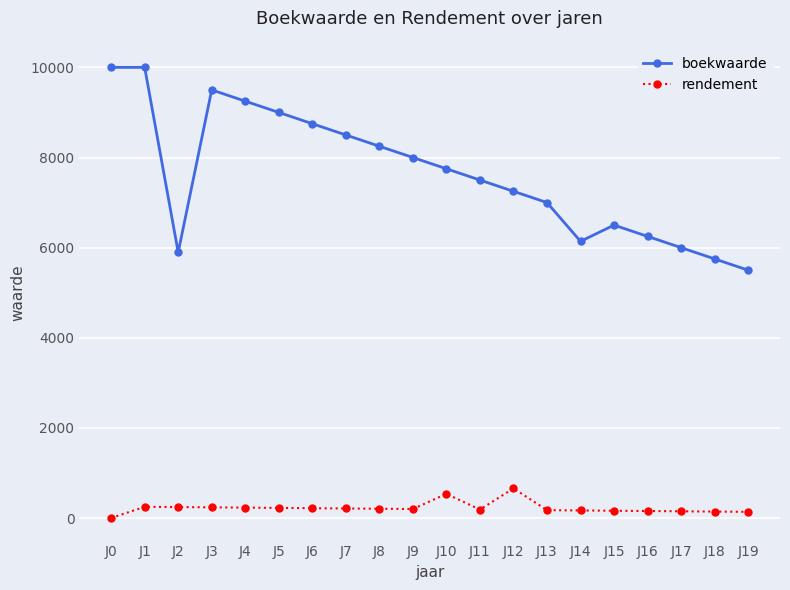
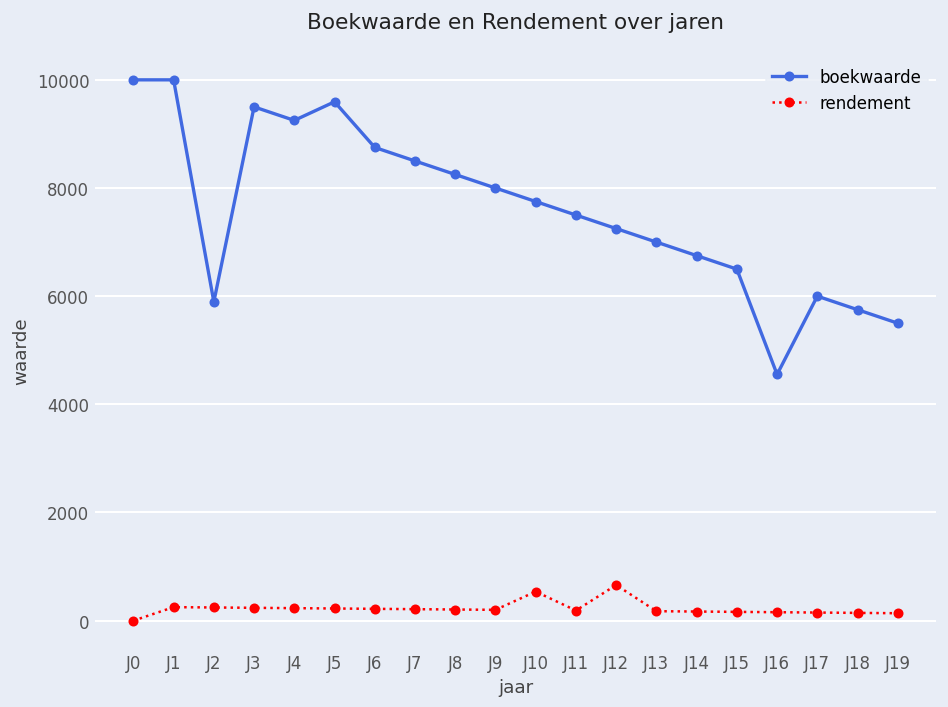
boekwaarde, J5: 9000 -> 9600
boekwaarde, J14: 6100 -> 6800
boekwaarde, J16: 6300 -> 4600
